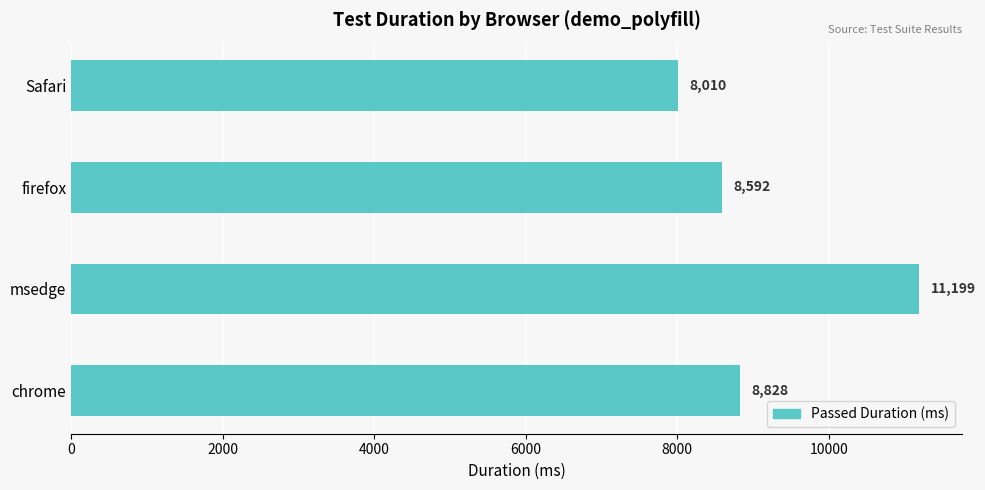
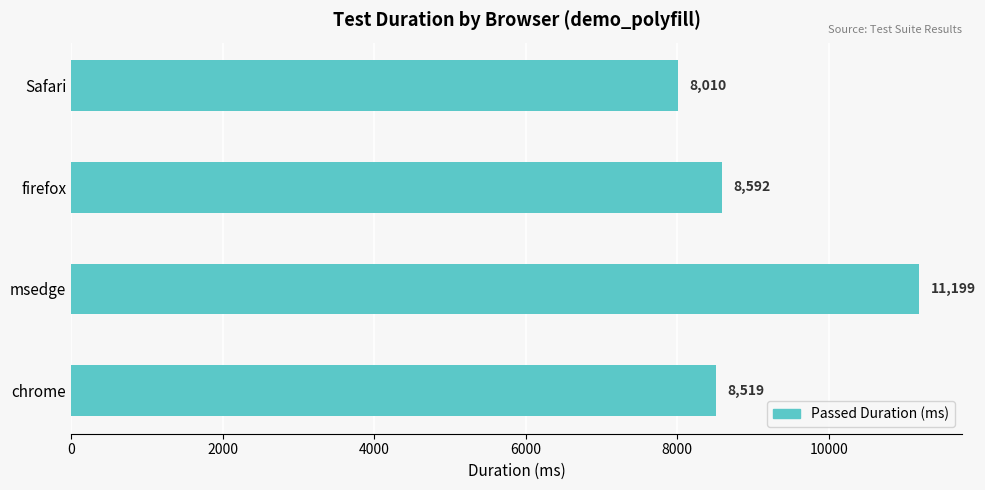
chrome: 8,828 -> 8,519
